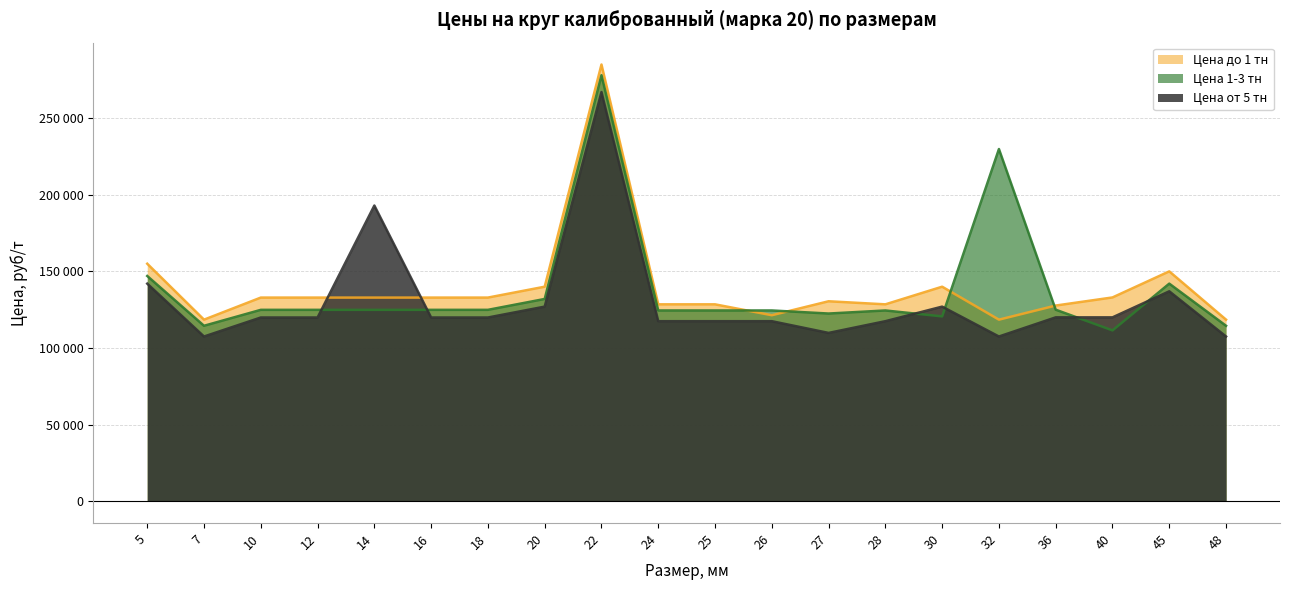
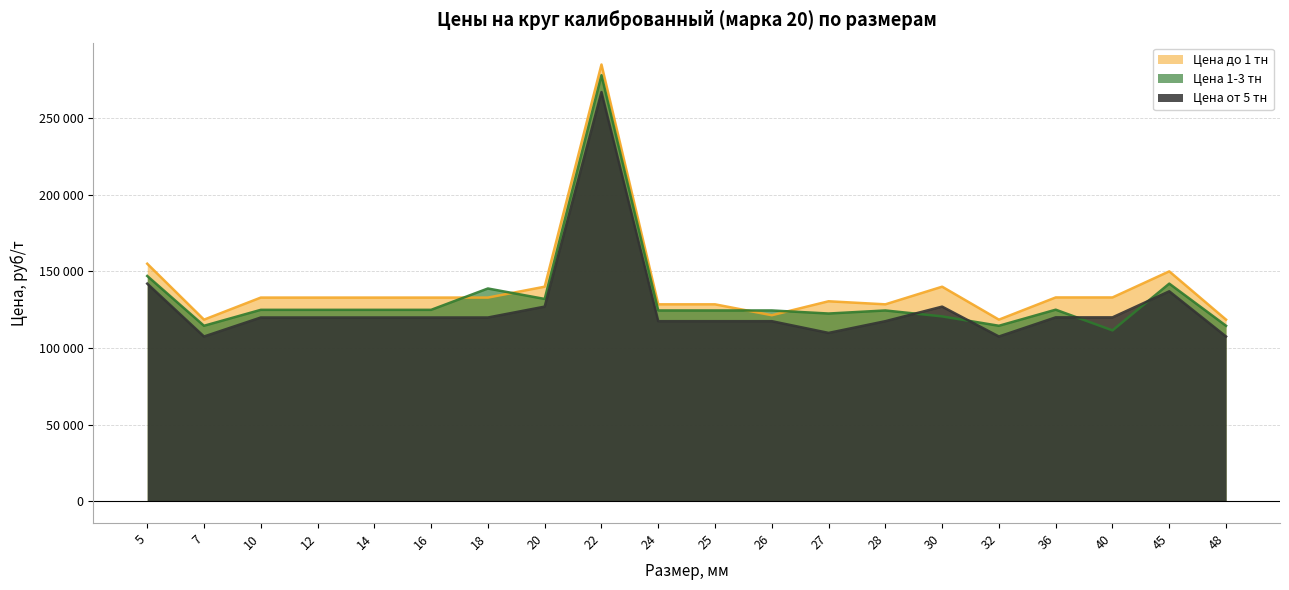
Цена от 5 тн, 14: 193000 -> 120000
Цена 1-3 тн, 18: 125000 -> 139000
Цена 1-3 тн, 32: 230000 -> 115000
Цена до 1 тн, 36: 128000 -> 133000
